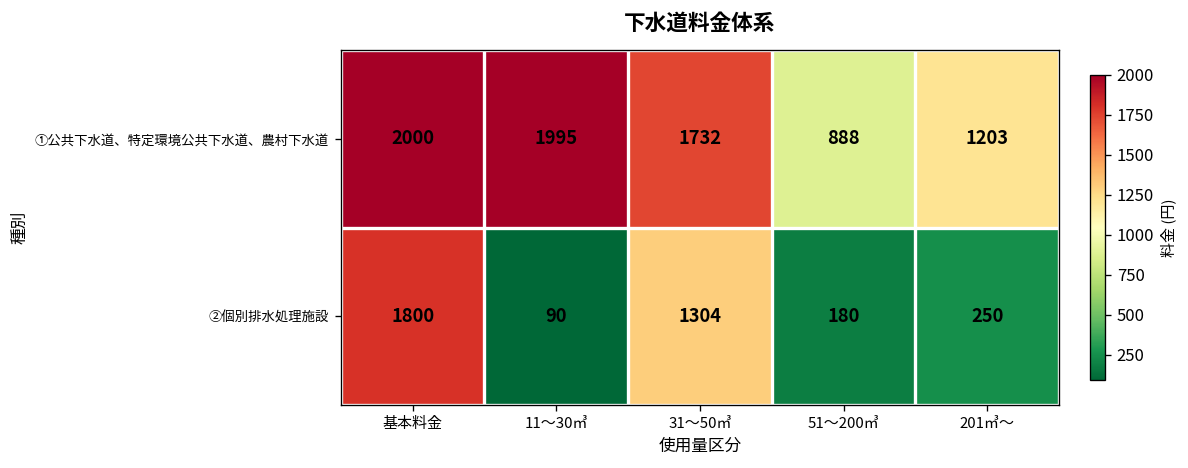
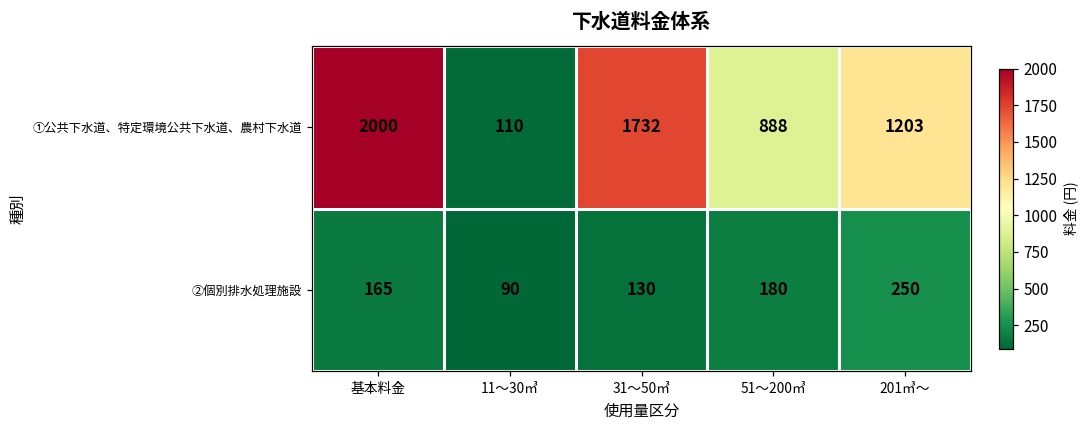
①公共下水道、特定環境公共下水道、農村下水道, 11～30㎥: 1995 -> 110
②個別排水処理施設, 基本料金: 1800 -> 165
②個別排水処理施設, 31～50㎥: 1304 -> 130
